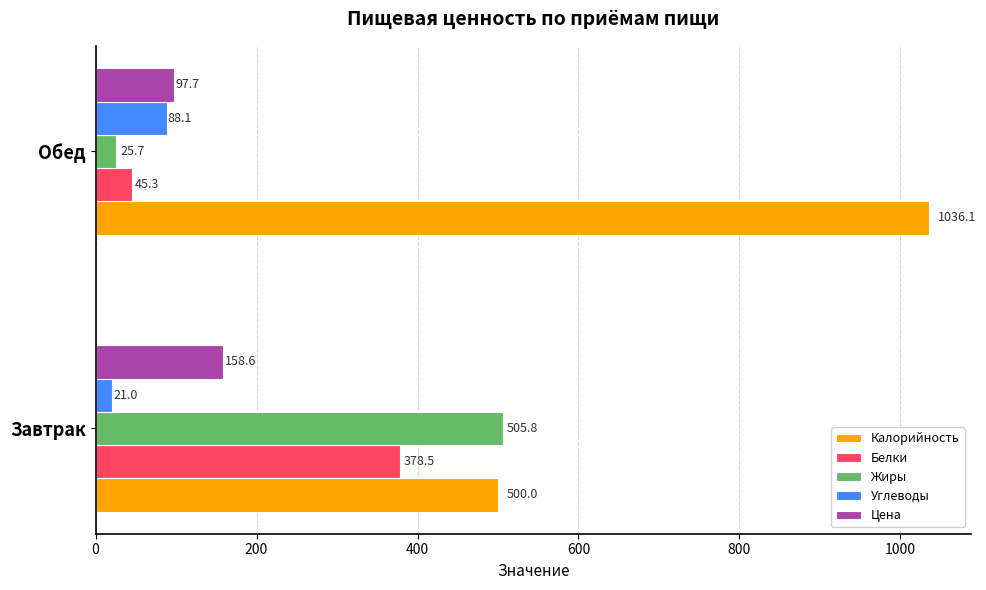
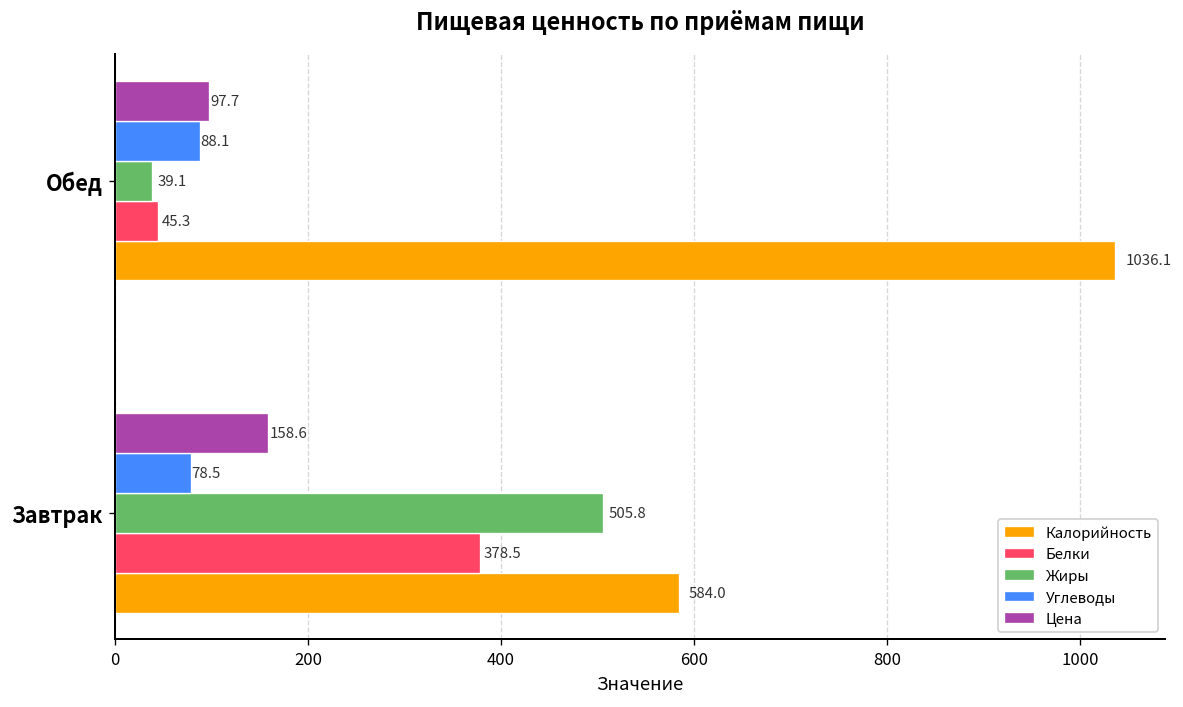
Жиры, Обед: 25.7 -> 39.1
Углеводы, Завтрак: 21.0 -> 78.5
Калорийность, Завтрак: 500.0 -> 584.0
